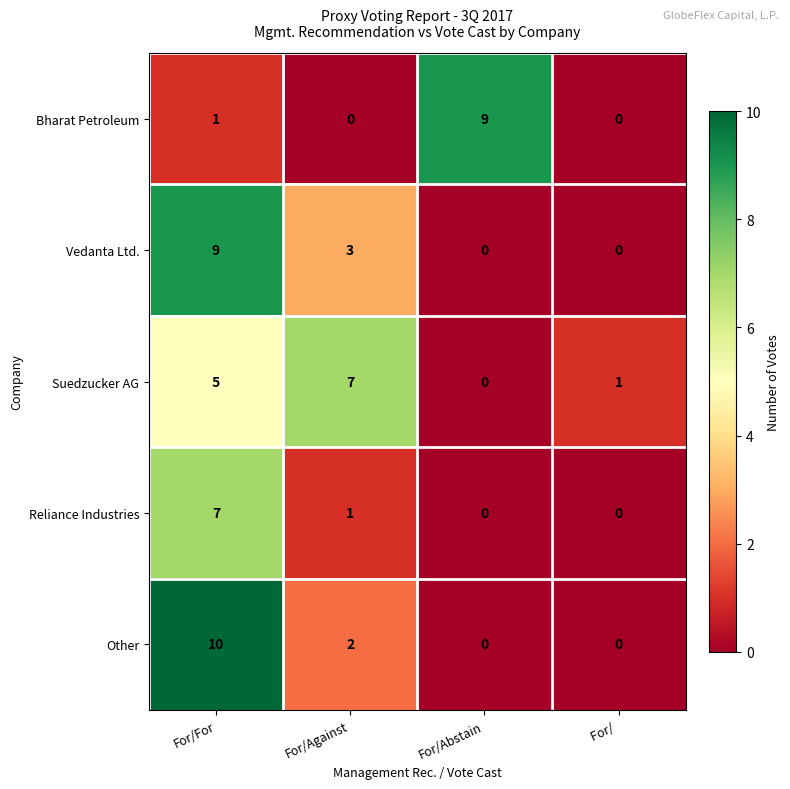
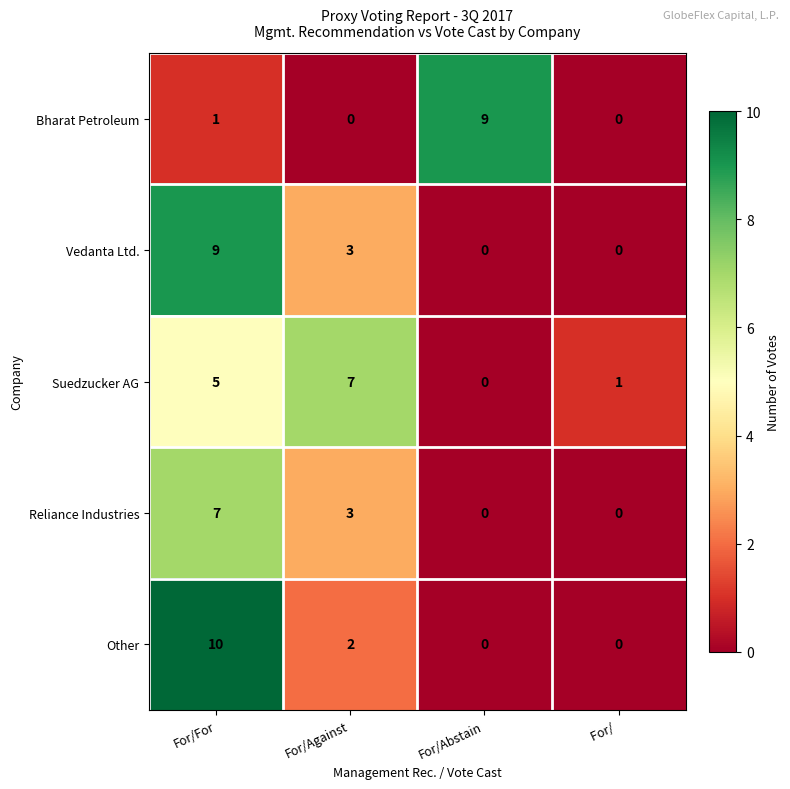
Reliance Industries, For/Against: 1 -> 3
